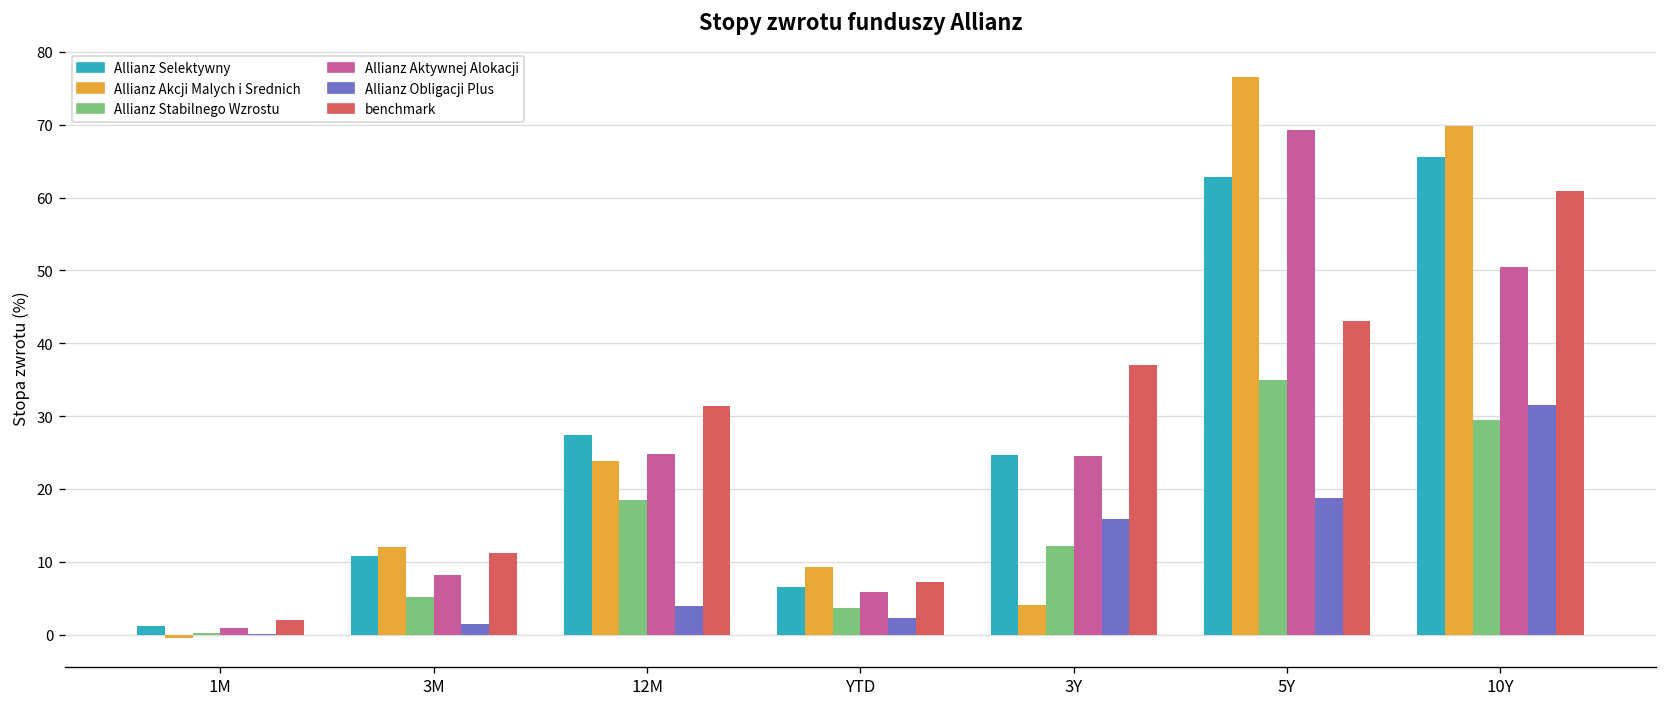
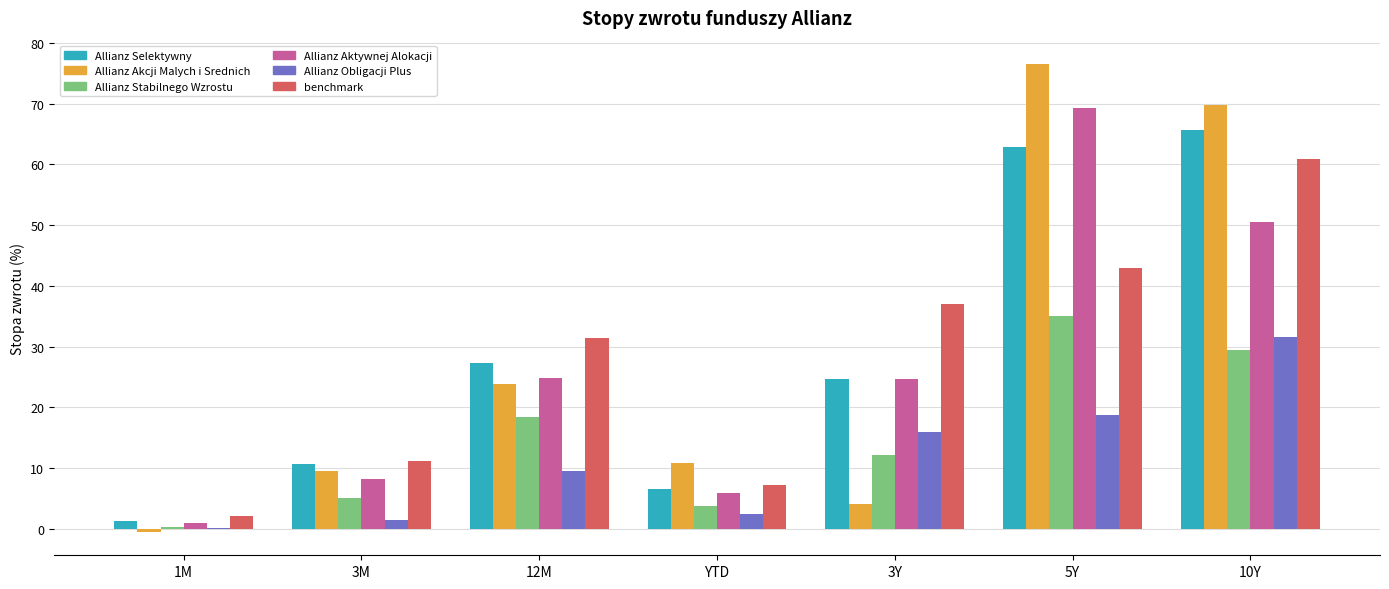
Allianz Akcji Malych i Srednich, 3M: 12 -> 9
Allianz Obligacji Plus, 12M: 4 -> 9
Allianz Akcji Malych i Srednich, YTD: 9 -> 11
